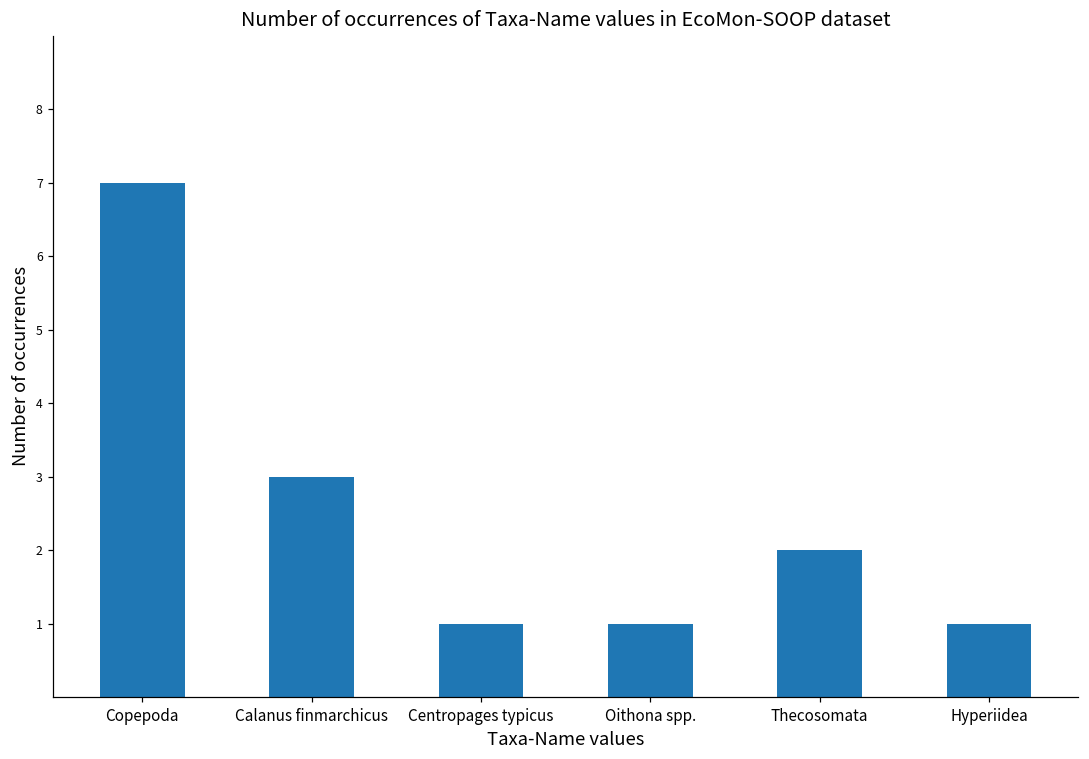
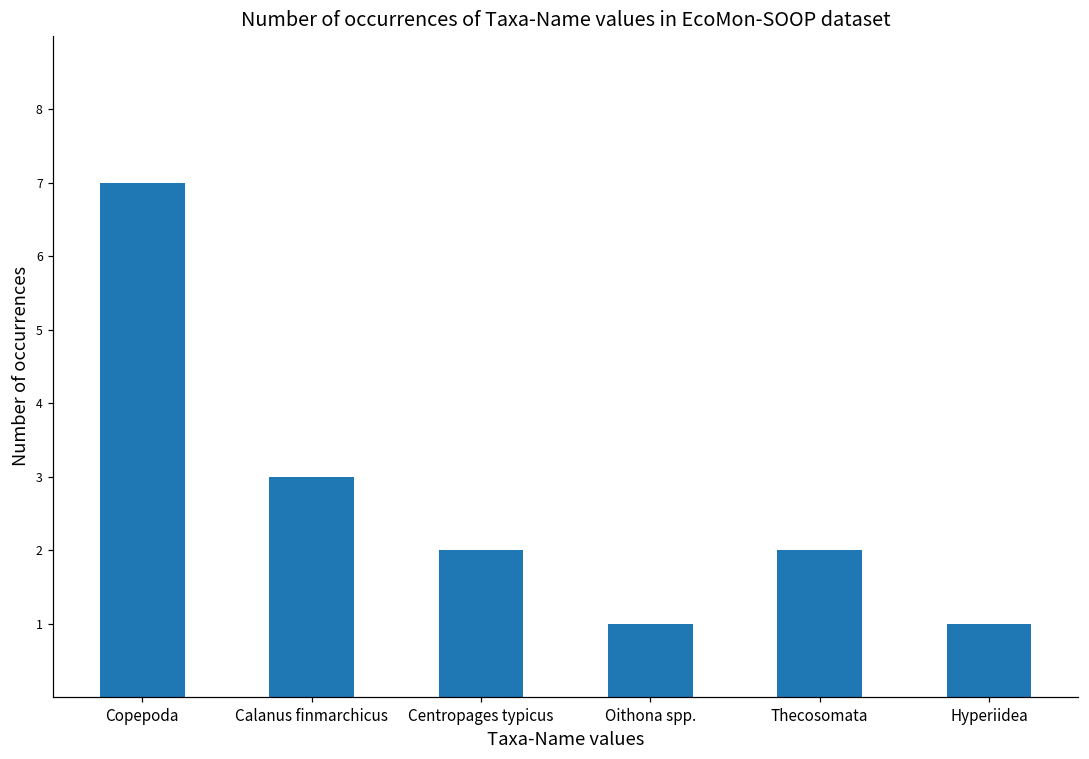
Centropages typicus: 1 -> 2
